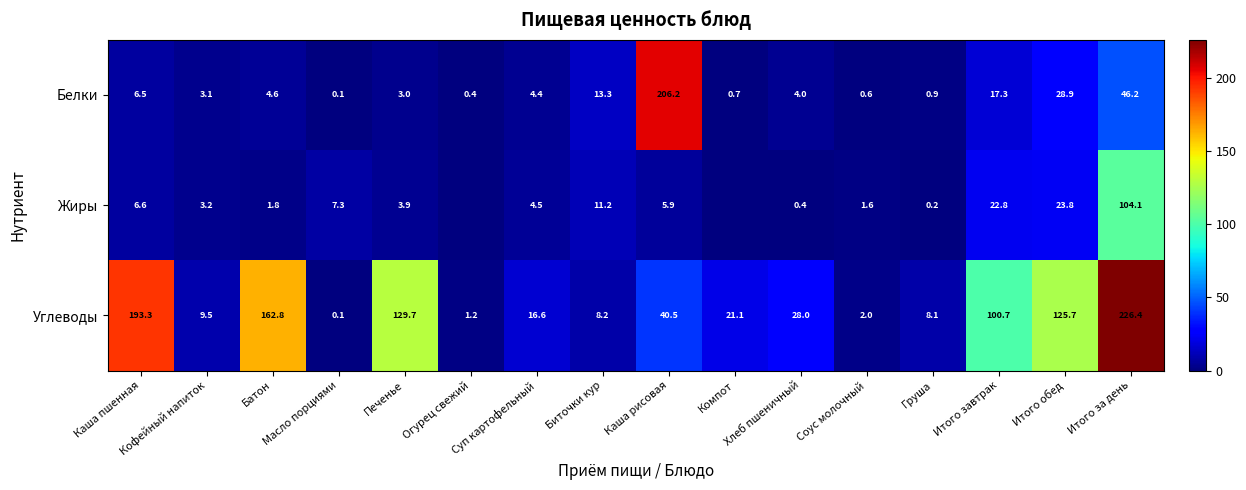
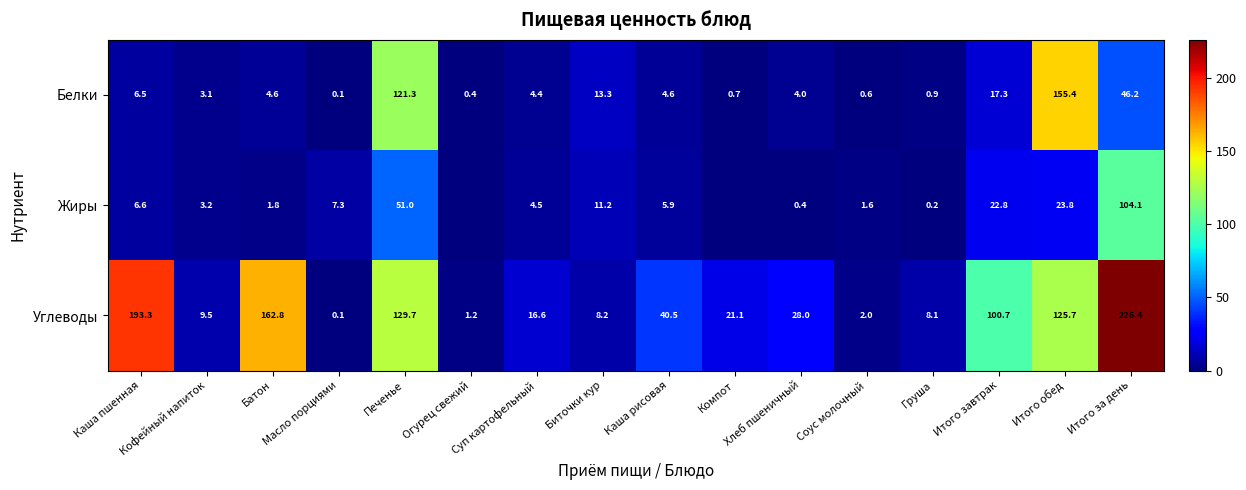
Белки, Печенье: 3.0 -> 121.3
Белки, Каша рисовая: 206.2 -> 4.6
Белки, Итого обед: 28.9 -> 155.4
Жиры, Печенье: 3.9 -> 51.0
